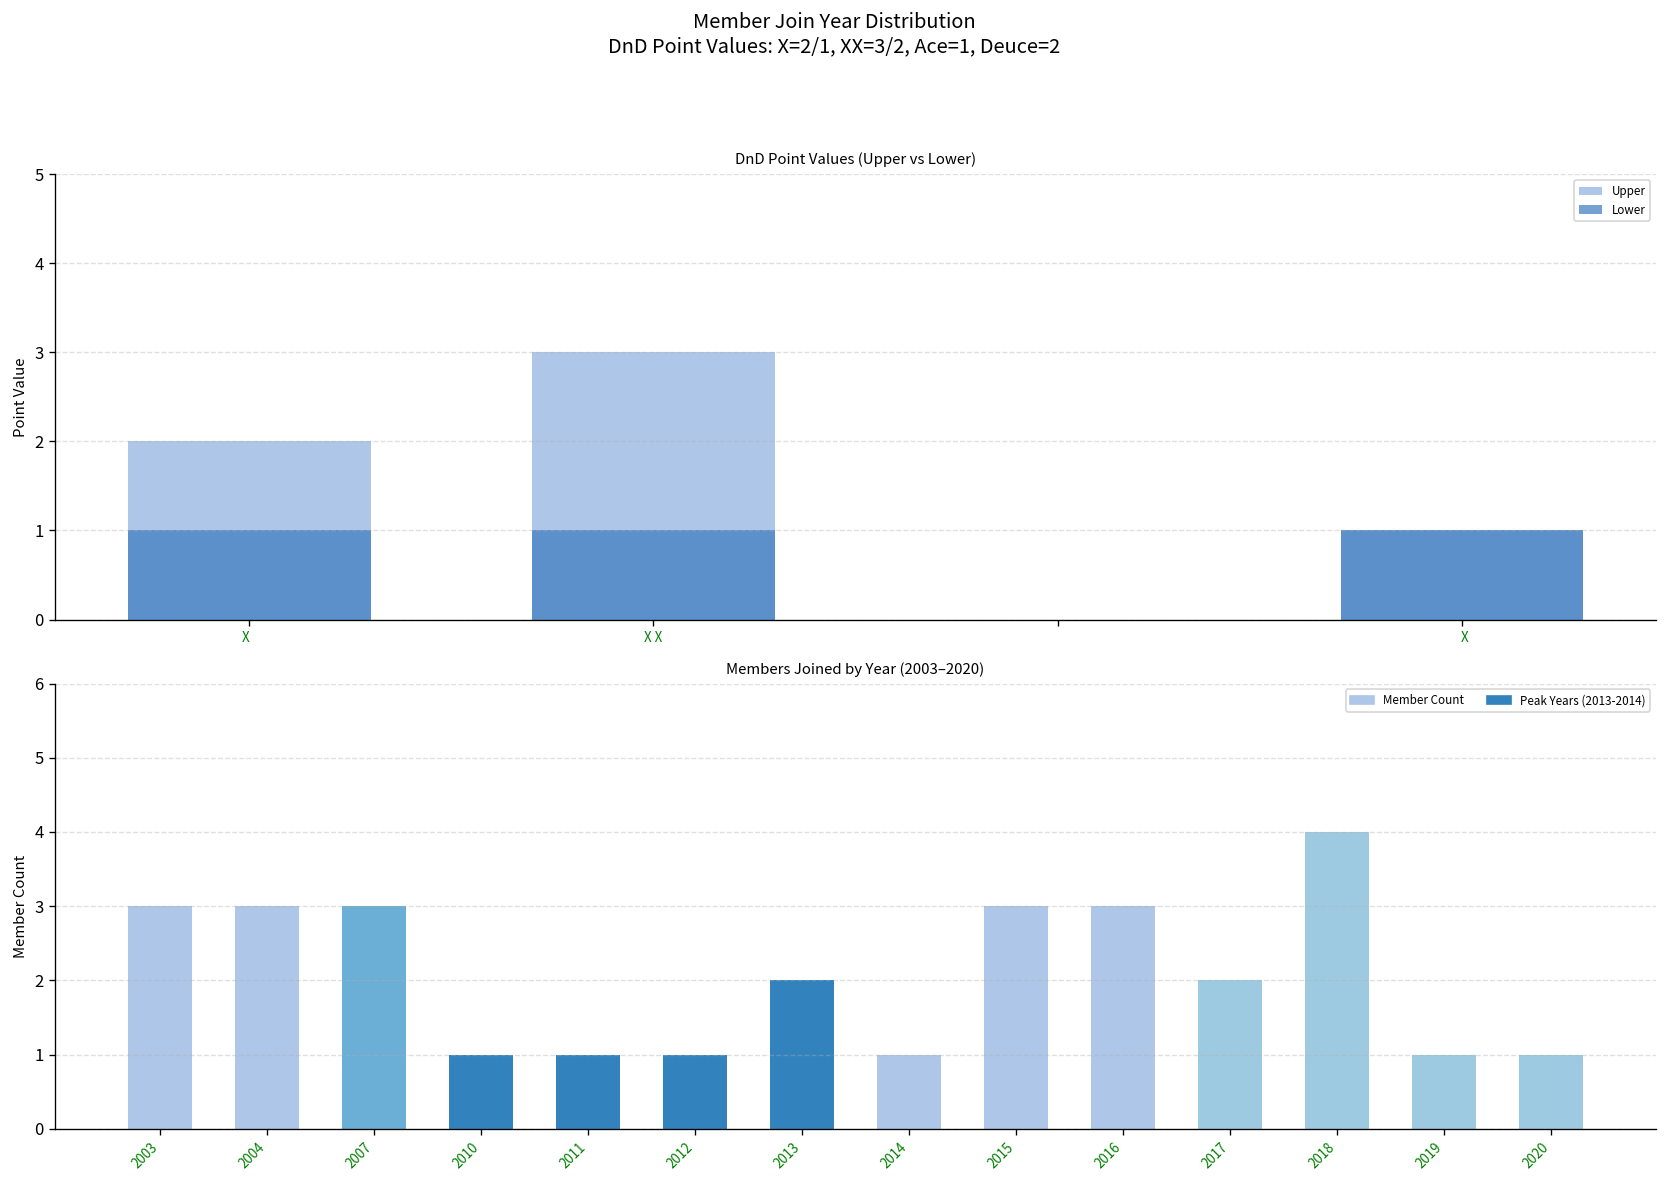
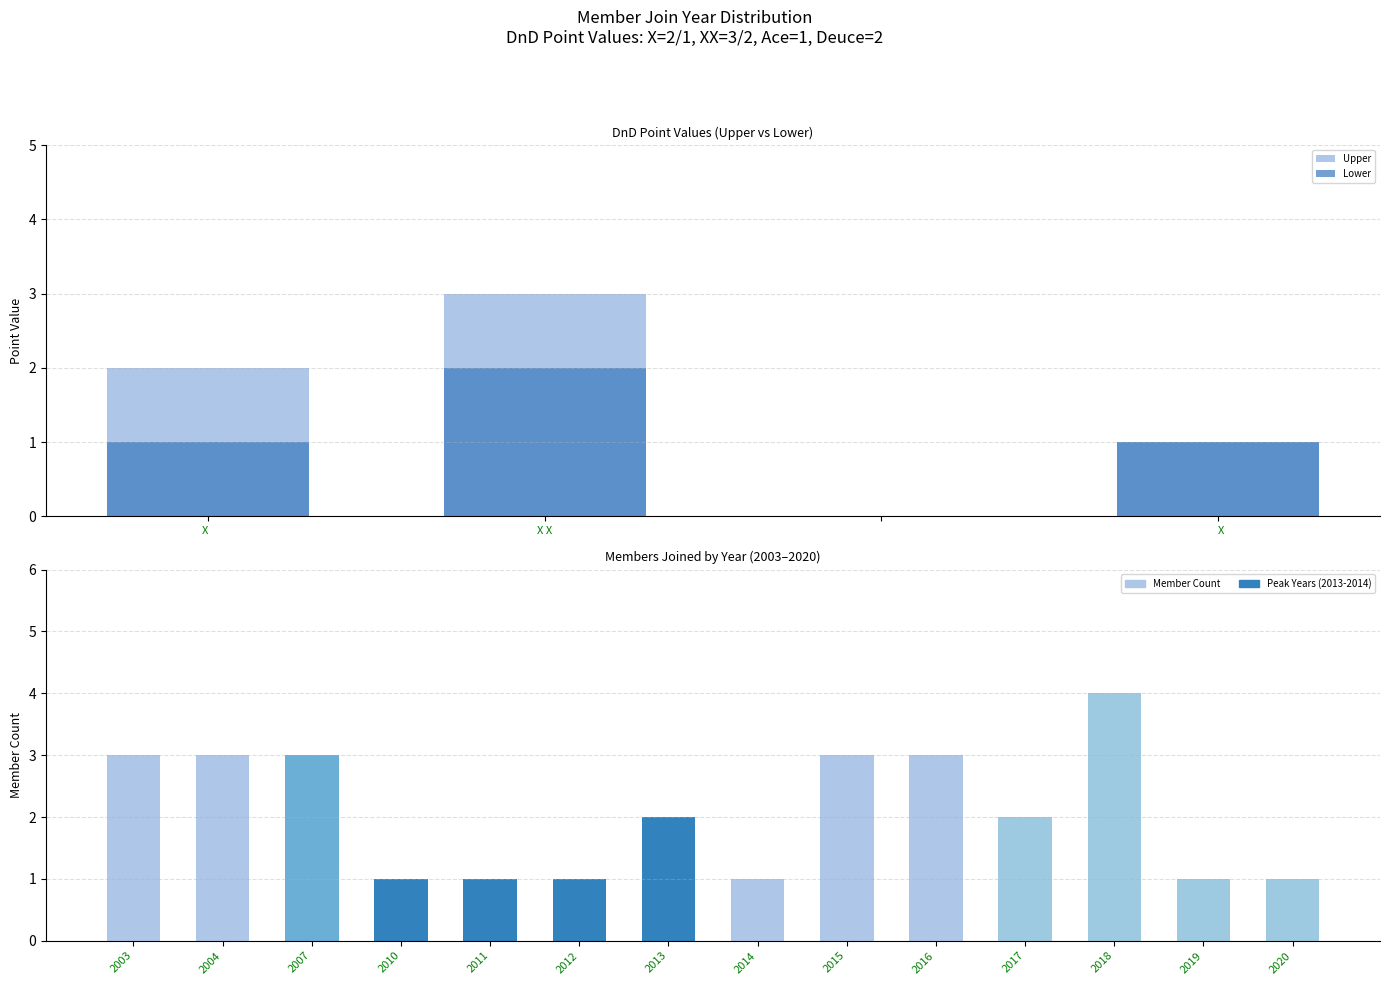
DnD Point Values (Upper vs Lower), Lower, X X: 1 -> 2
